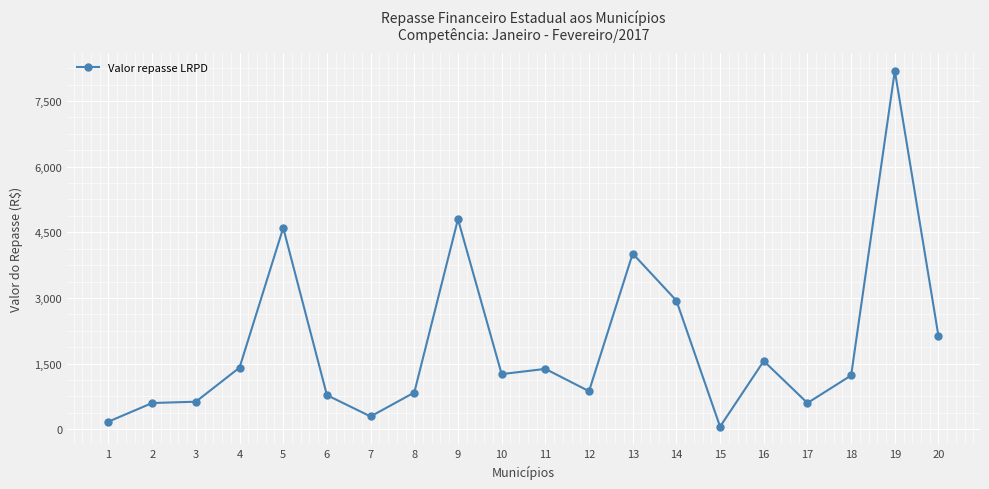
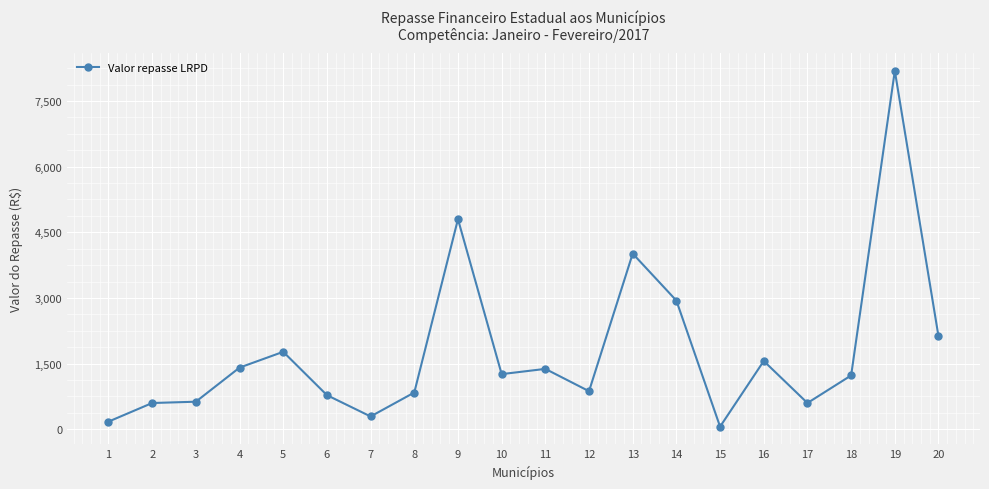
5: 4,600 -> 1,800
